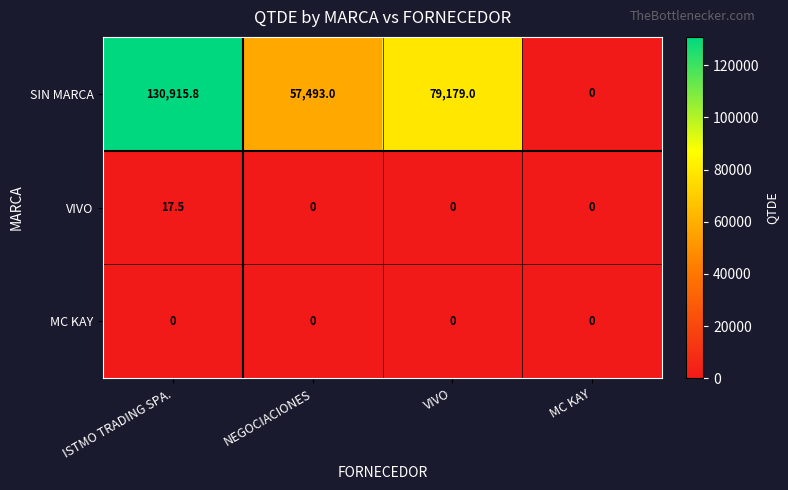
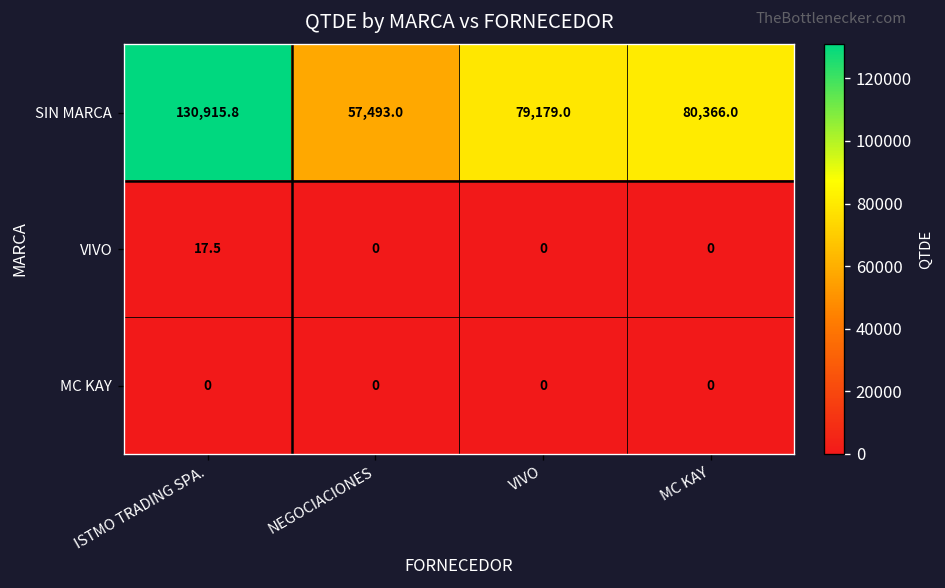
SIN MARCA, MC KAY: 0 -> 80,366.0
